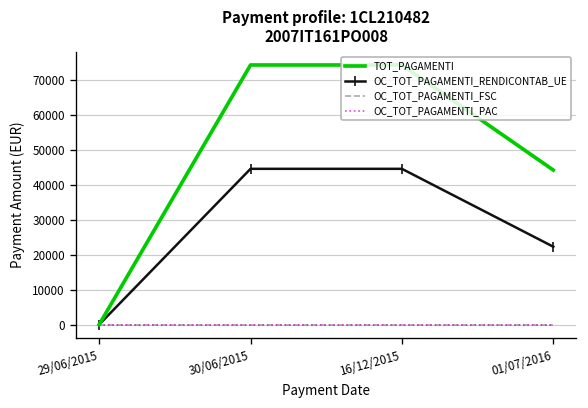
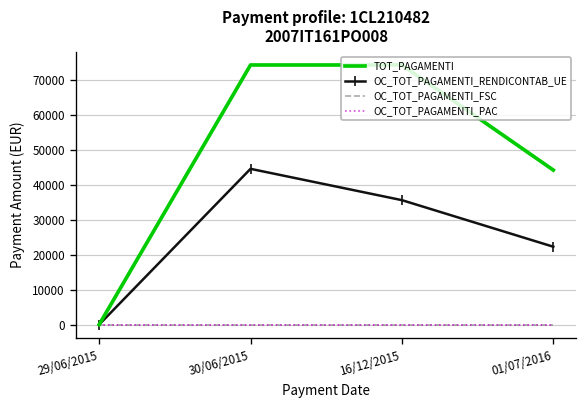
OC_TOT_PAGAMENTI_RENDICONTAB_UE, 16/12/2015: 44000 -> 36000
